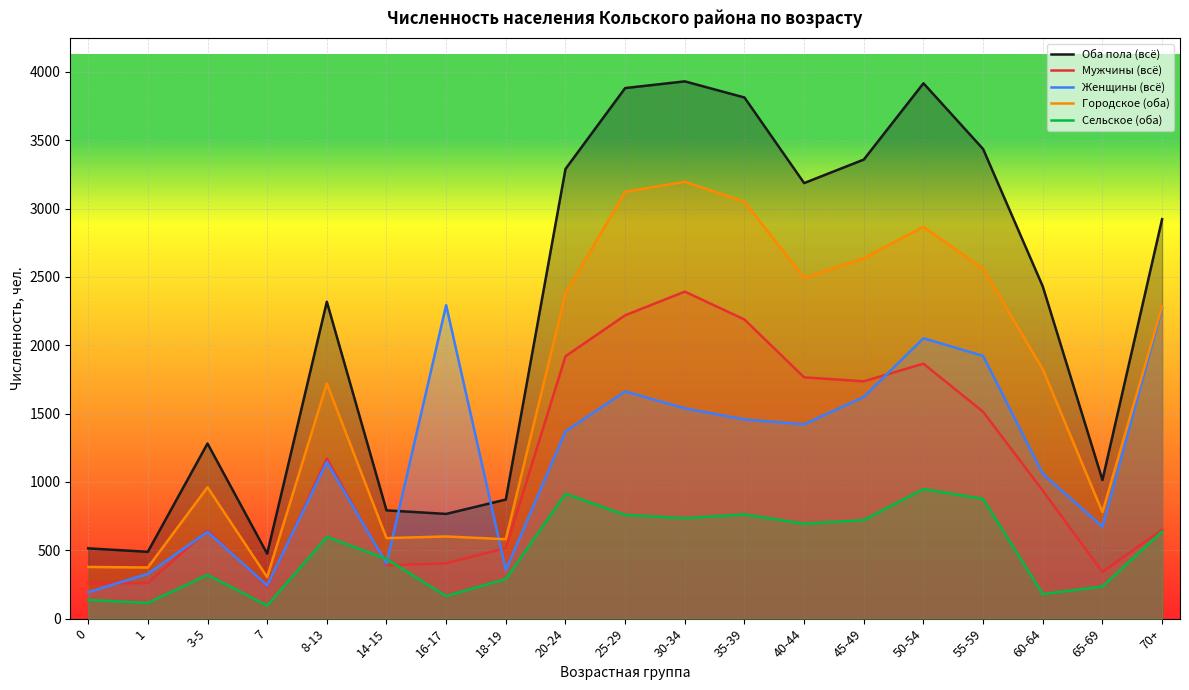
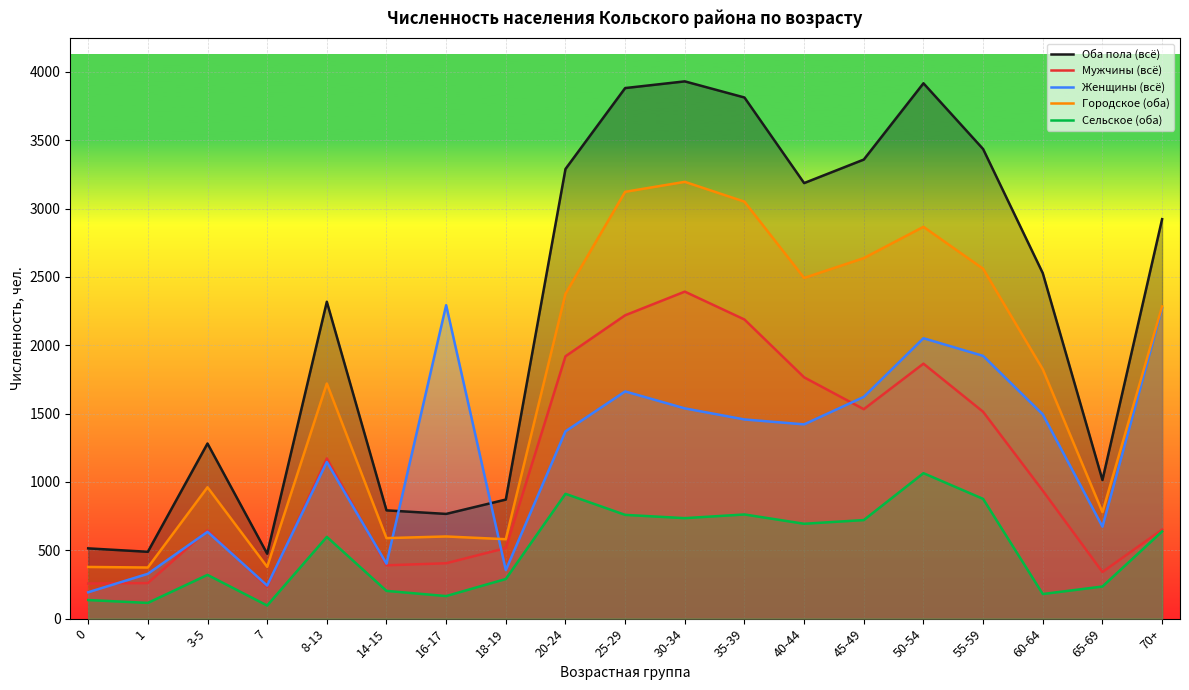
Городское (оба), 7: 300 -> 380
Сельское (оба), 14-15: 440 -> 200
Мужчины (всё), 45-49: 1740 -> 1530
Сельское (оба), 50-54: 950 -> 1060
Оба пола (всё), 60-64: 2430 -> 2530
Женщины (всё), 60-64: 1060 -> 1490
